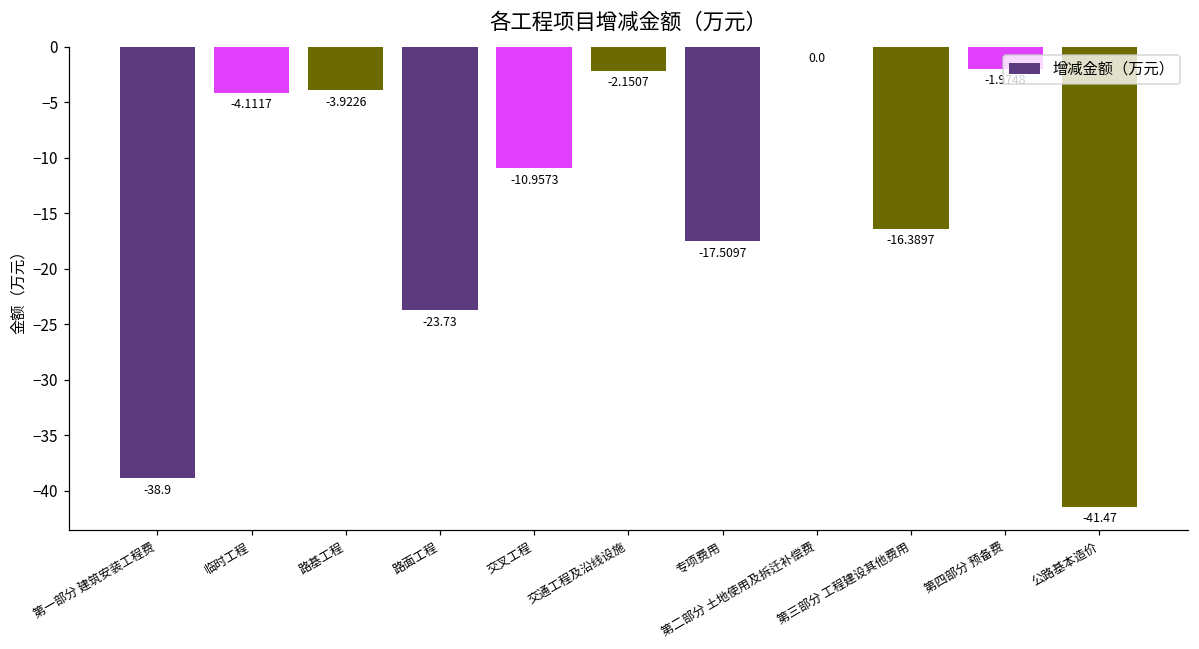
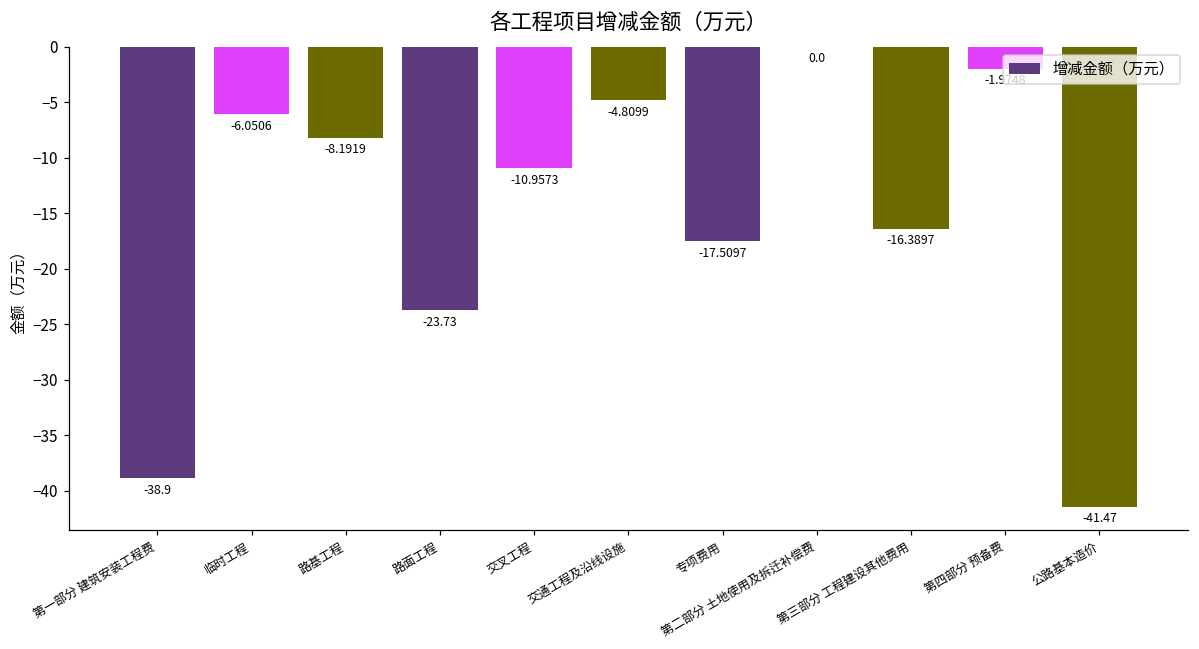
临时工程: -4.1117 -> -6.0506
路基工程: -3.9226 -> -8.1919
交通工程及沿线设施: -2.1507 -> -4.8099
